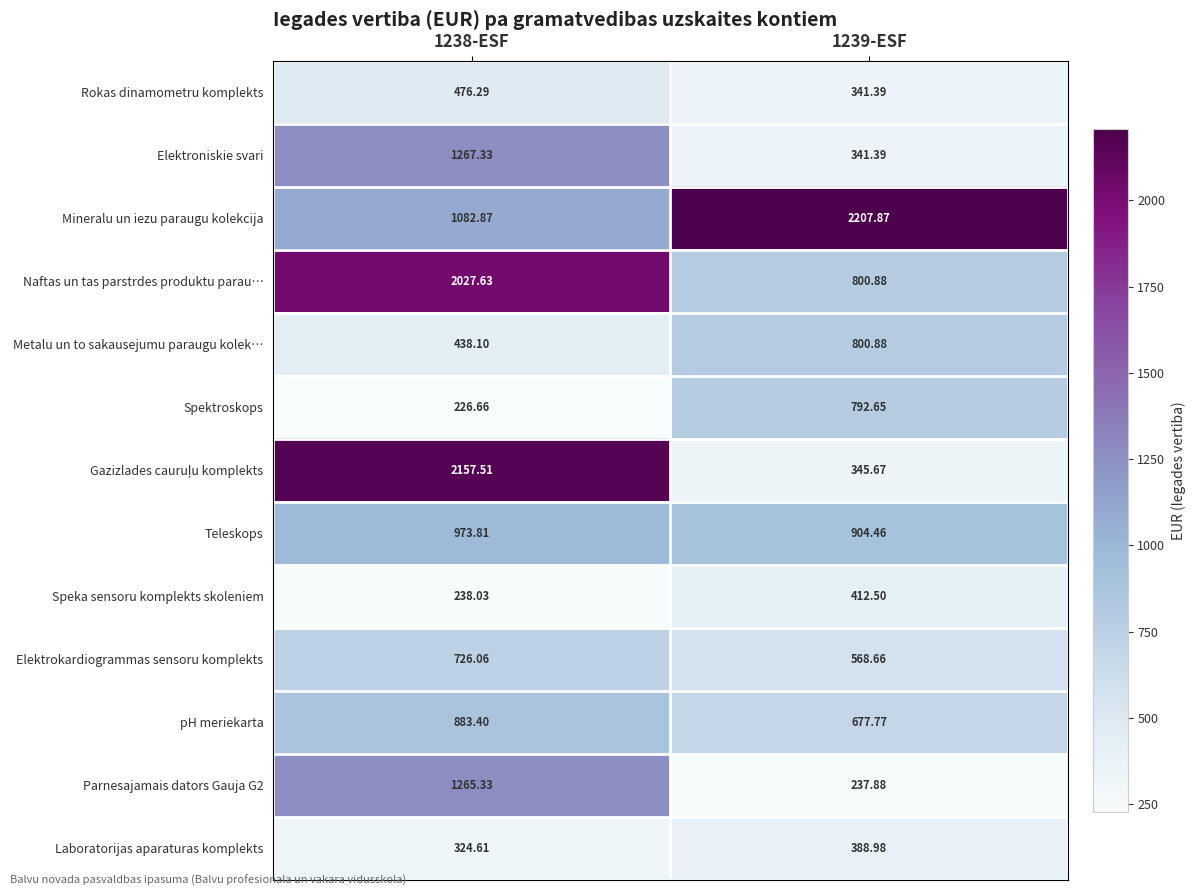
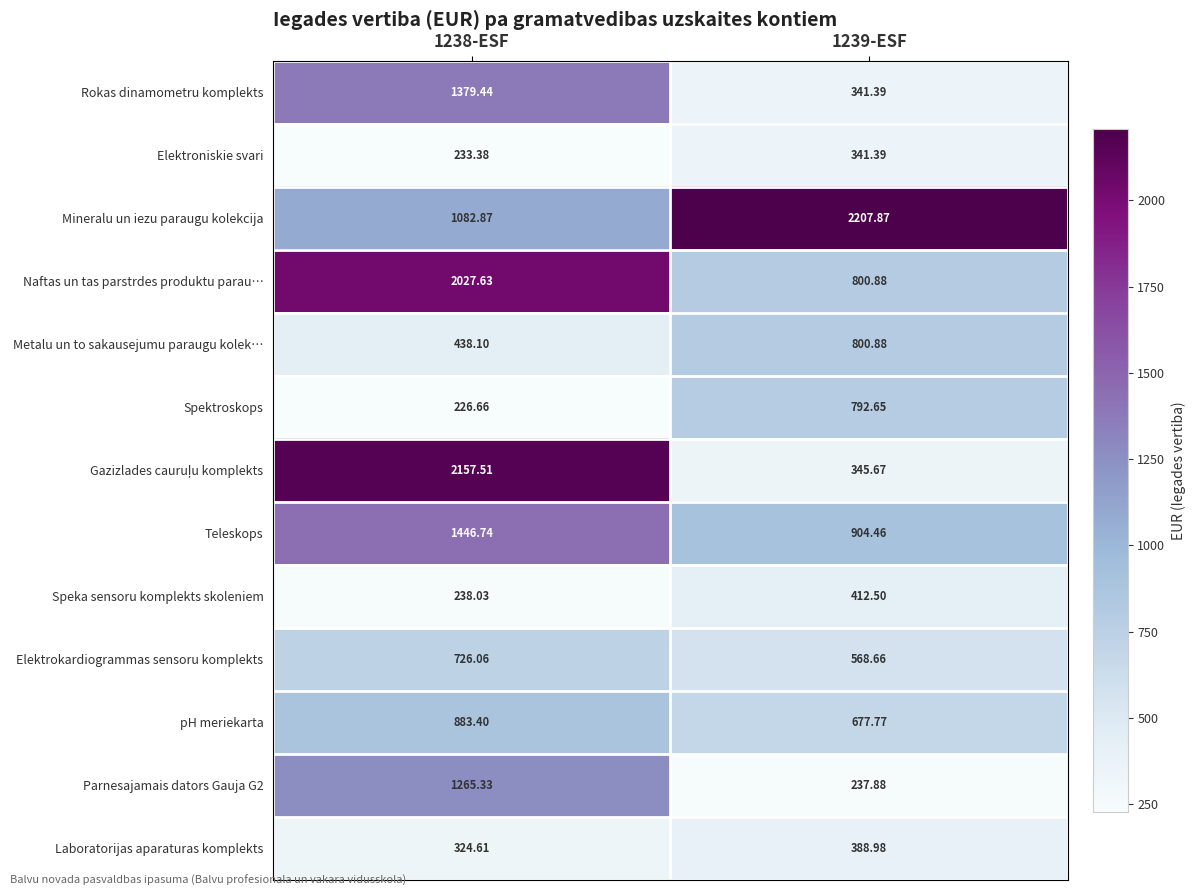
Rokas dinamometru komplekts, 1238-ESF: 476.29 -> 1379.44
Elektroniskie svari, 1238-ESF: 1267.33 -> 233.38
Teleskops, 1238-ESF: 973.81 -> 1446.74
